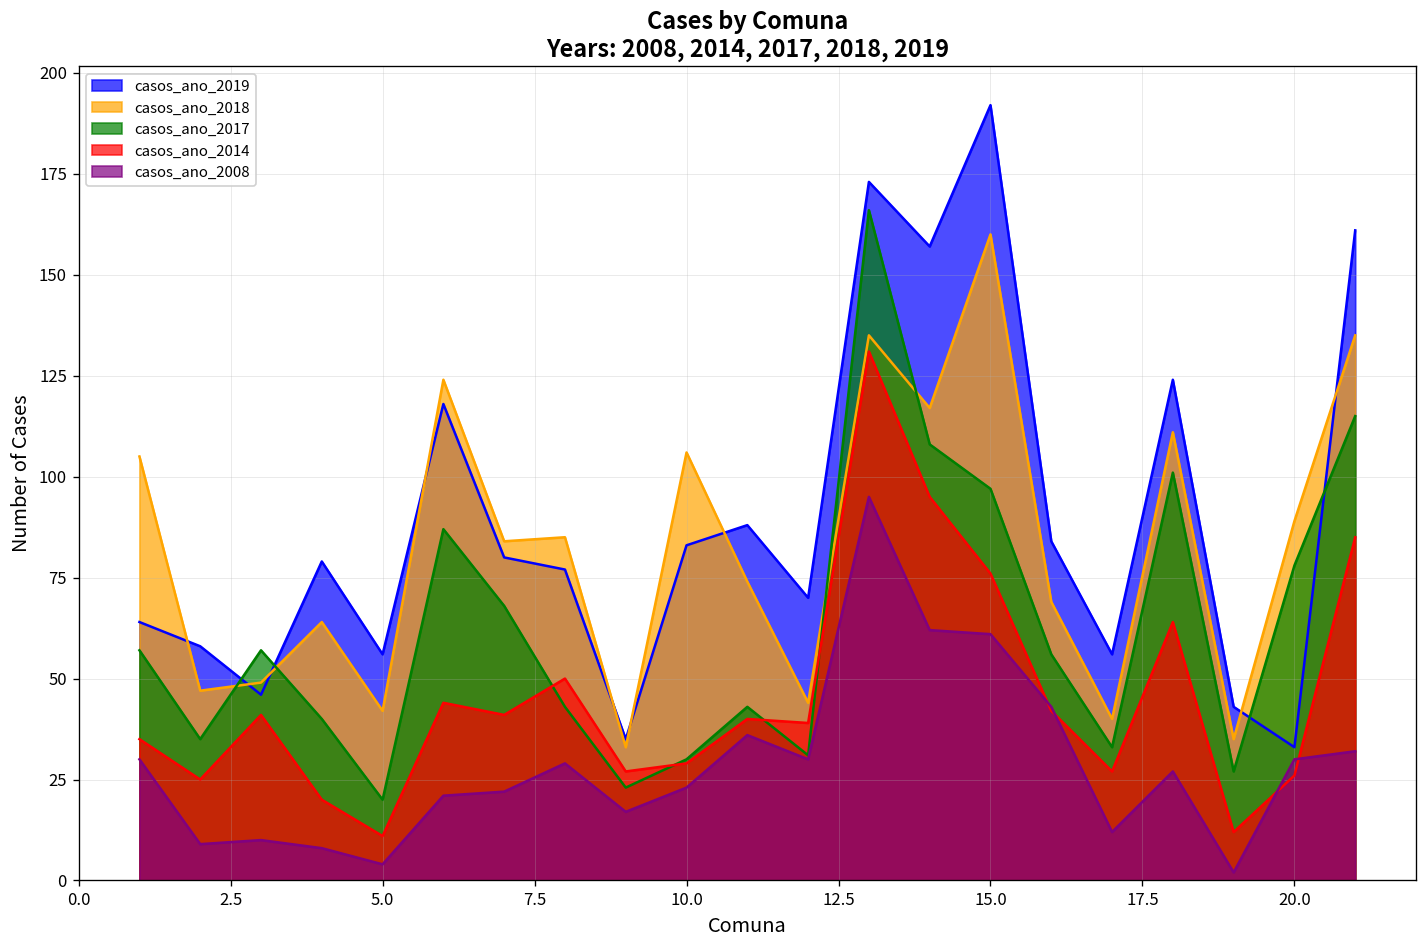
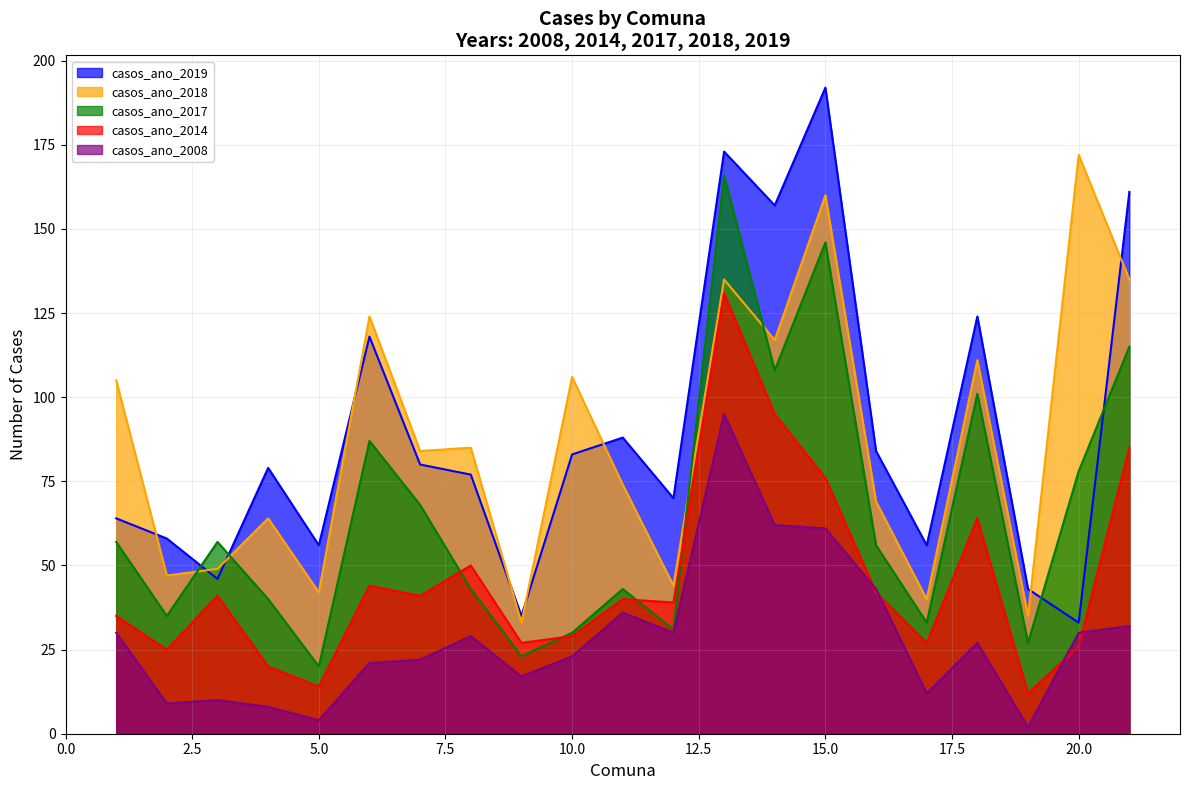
casos_ano_2014, 5.0: 11 -> 14
casos_ano_2017, 15.0: 97 -> 146
casos_ano_2018, 20.0: 89 -> 172
